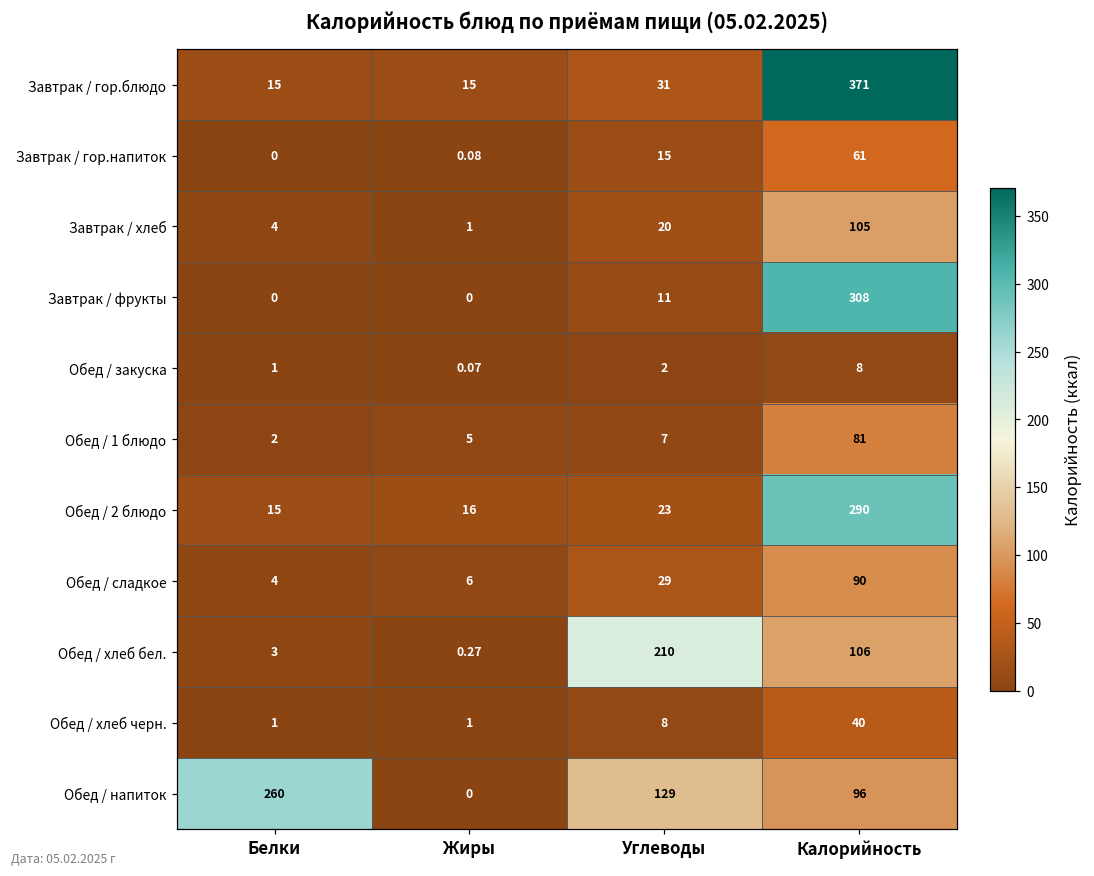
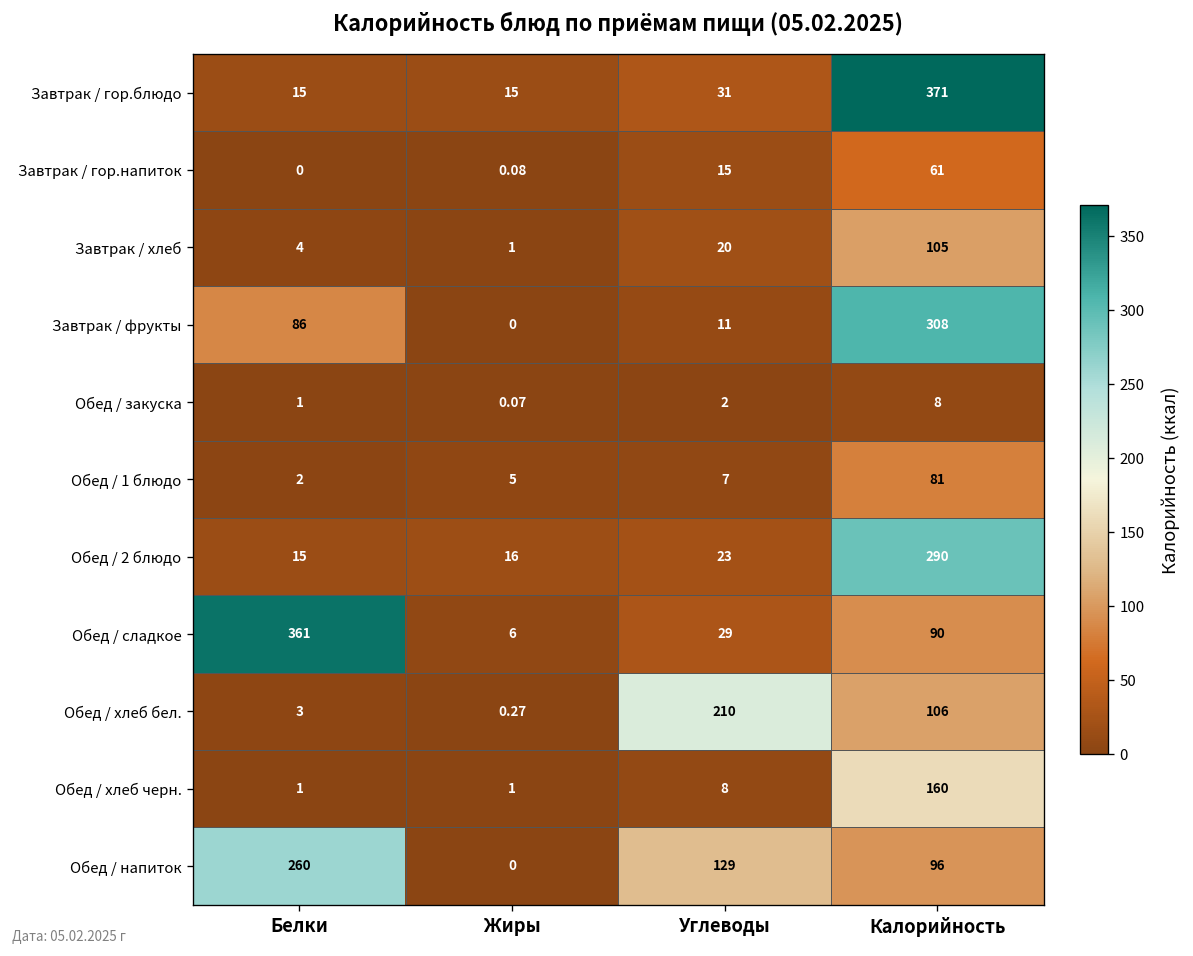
Завтрак / фрукты, Белки: 0 -> 86
Обед / сладкое, Белки: 4 -> 361
Обед / хлеб черн., Калорийность: 40 -> 160
